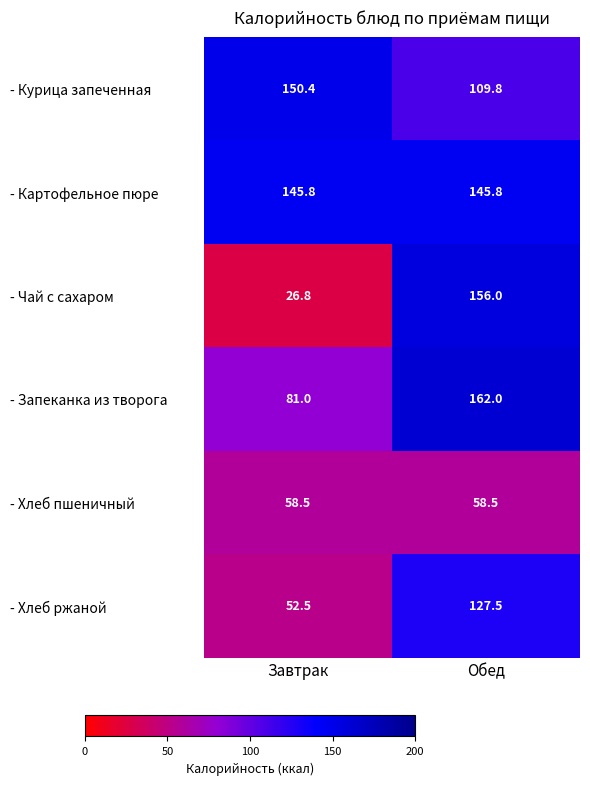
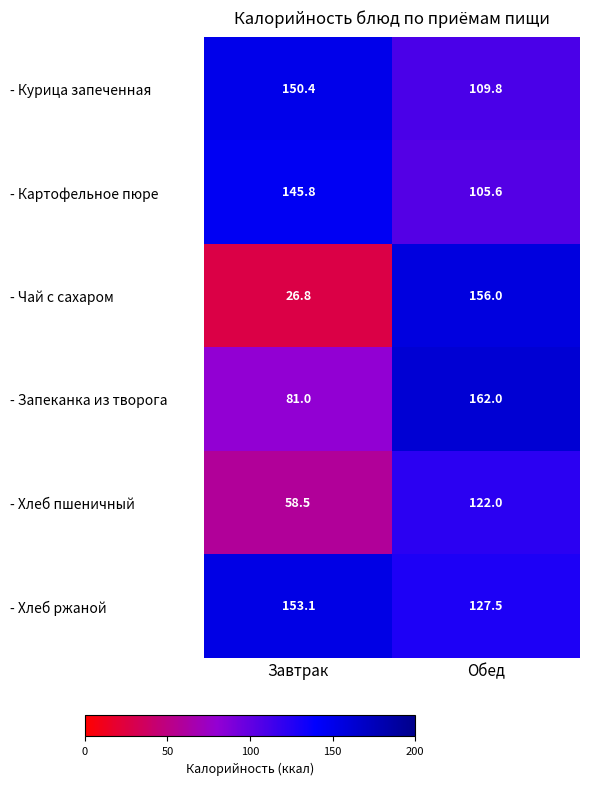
- Картофельное пюре, Обед: 145.8 -> 105.6
- Хлеб пшеничный, Обед: 58.5 -> 122.0
- Хлеб ржаной, Завтрак: 52.5 -> 153.1
